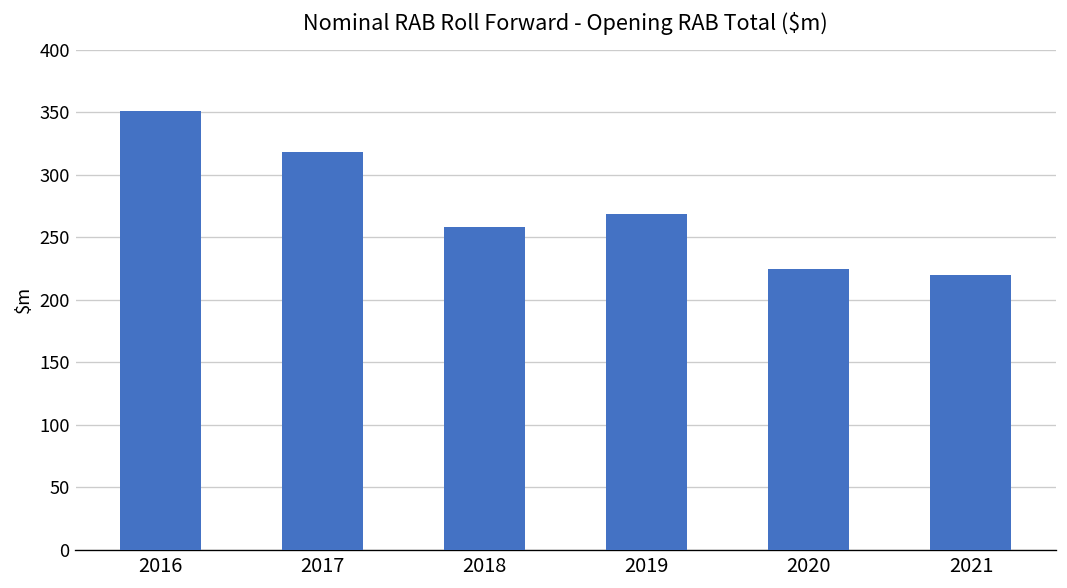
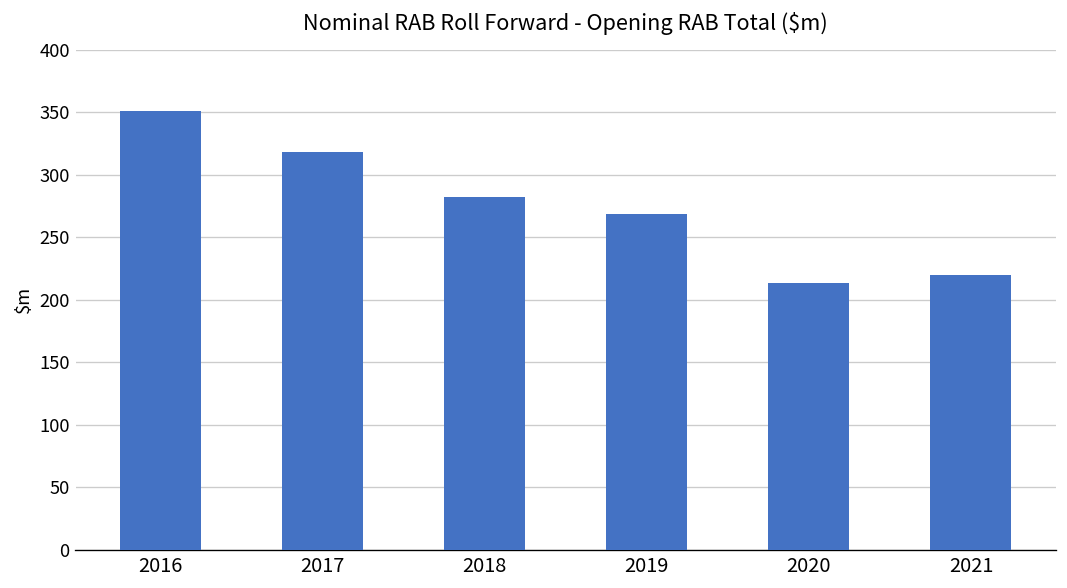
2018: 259 -> 282
2020: 225 -> 213
